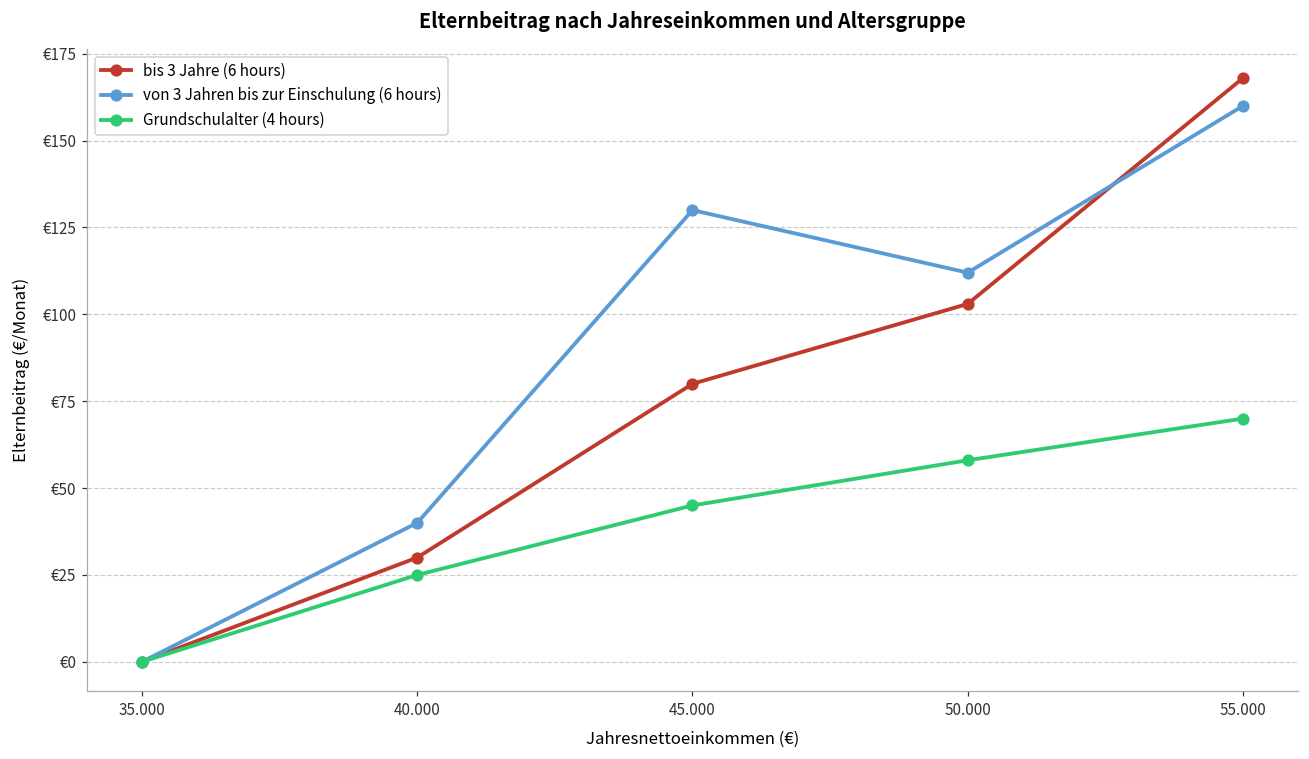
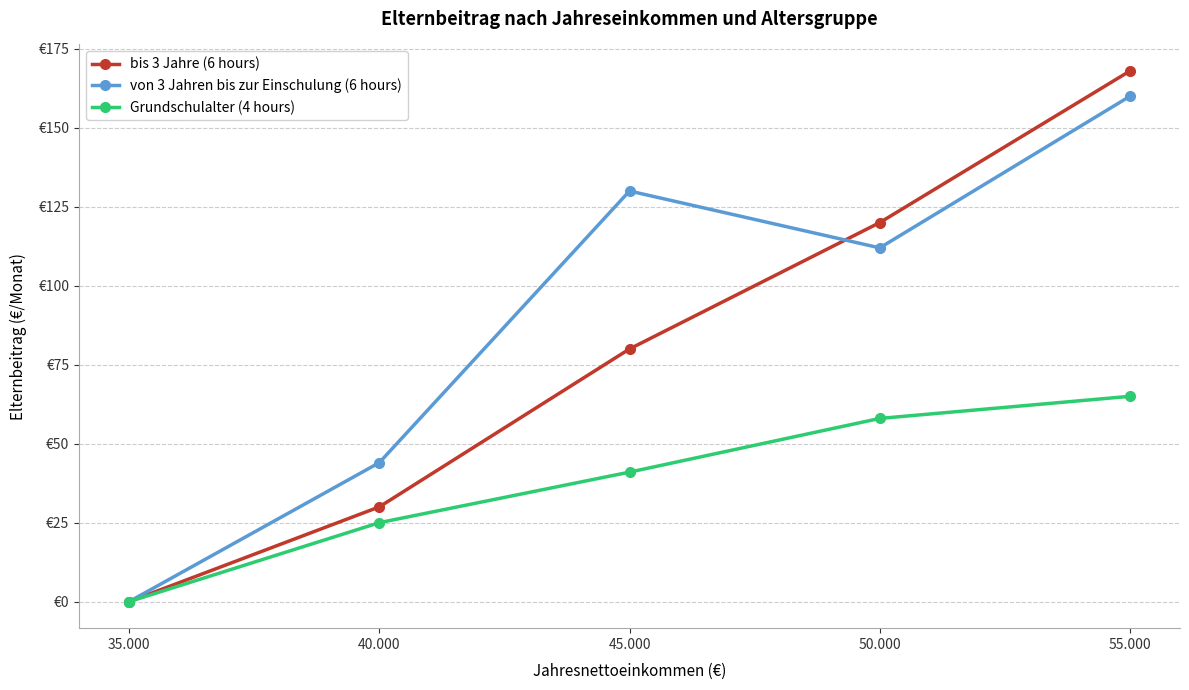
von 3 Jahren bis zur Einschulung (6 hours), 40.000: €40 -> €44
Grundschulalter (4 hours), 45.000: €45 -> €41
bis 3 Jahre (6 hours), 50.000: €103 -> €120
Grundschulalter (4 hours), 55.000: €70 -> €65
